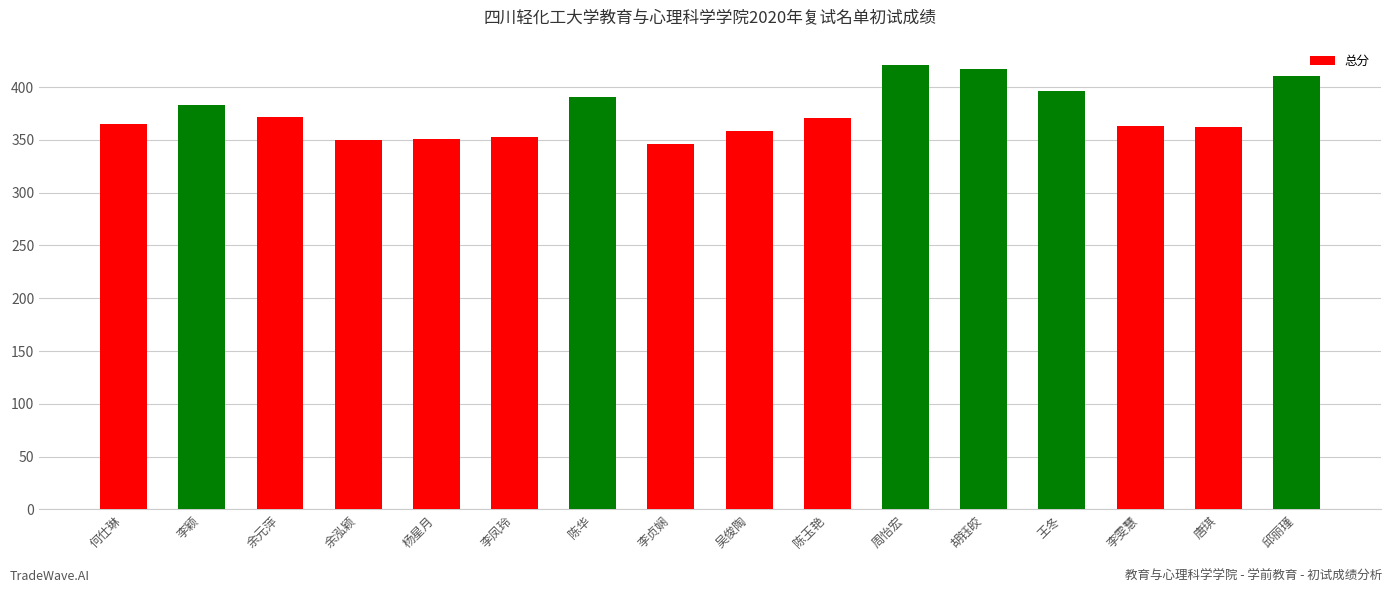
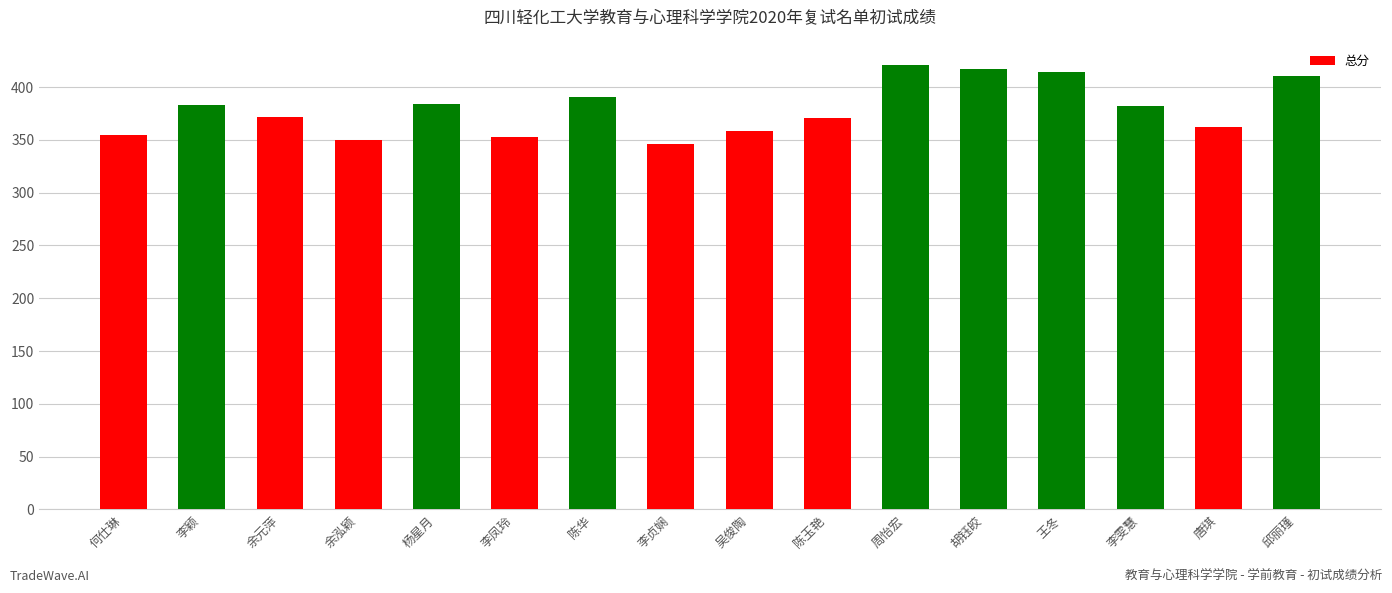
何仕琳: 365 -> 355
杨星月: 351 -> 384
王冬: 396 -> 414
李雯慧: 363 -> 382
